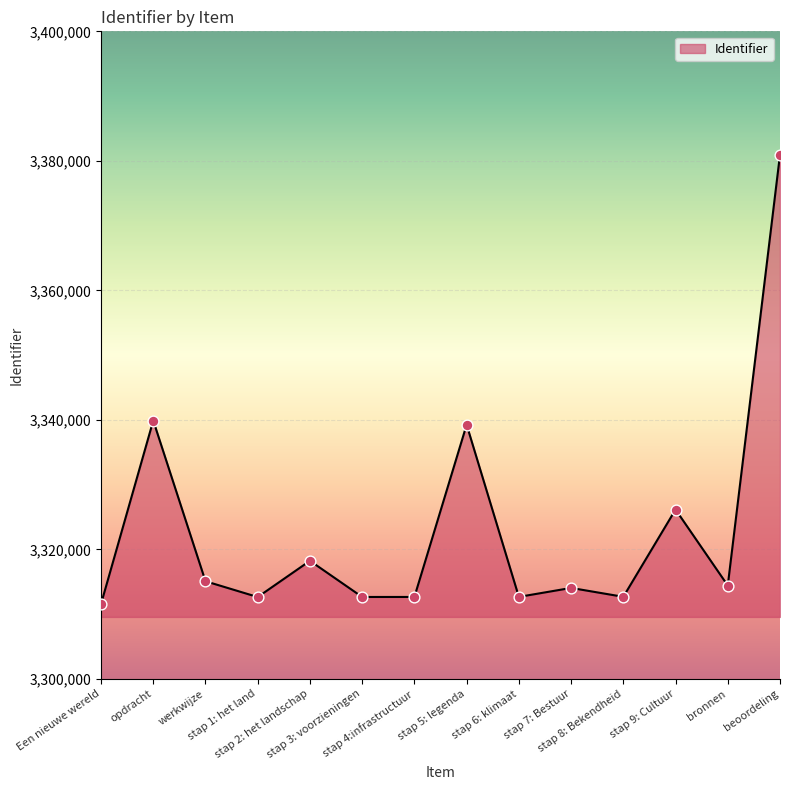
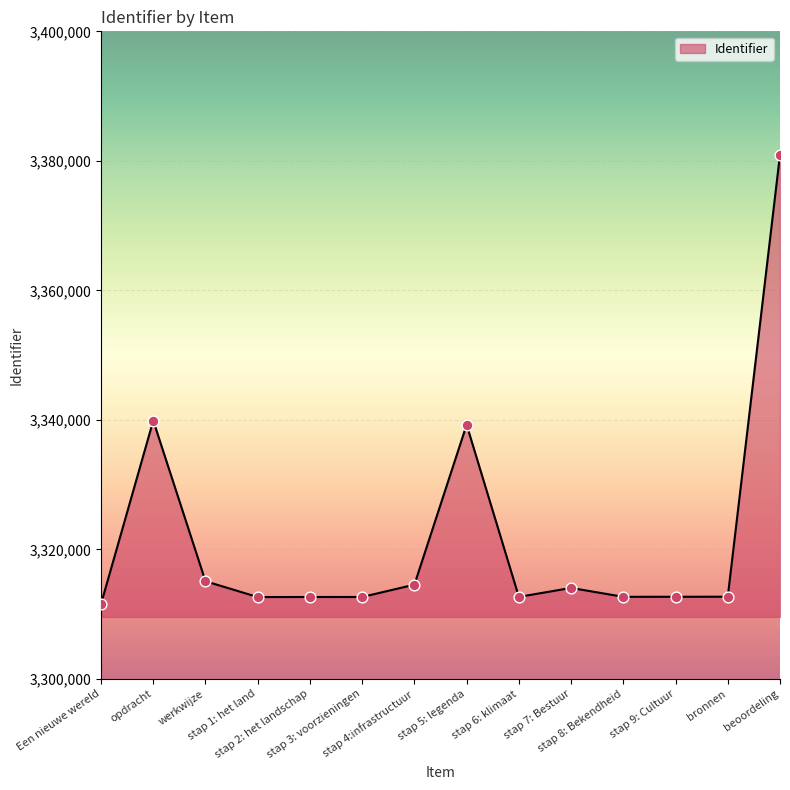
stap 2: het landschap: 3,318,000 -> 3,313,000
stap 4:infrastructuur: 3,313,000 -> 3,315,000
stap 9: Cultuur: 3,326,000 -> 3,313,000
bronnen: 3,314,000 -> 3,313,000
